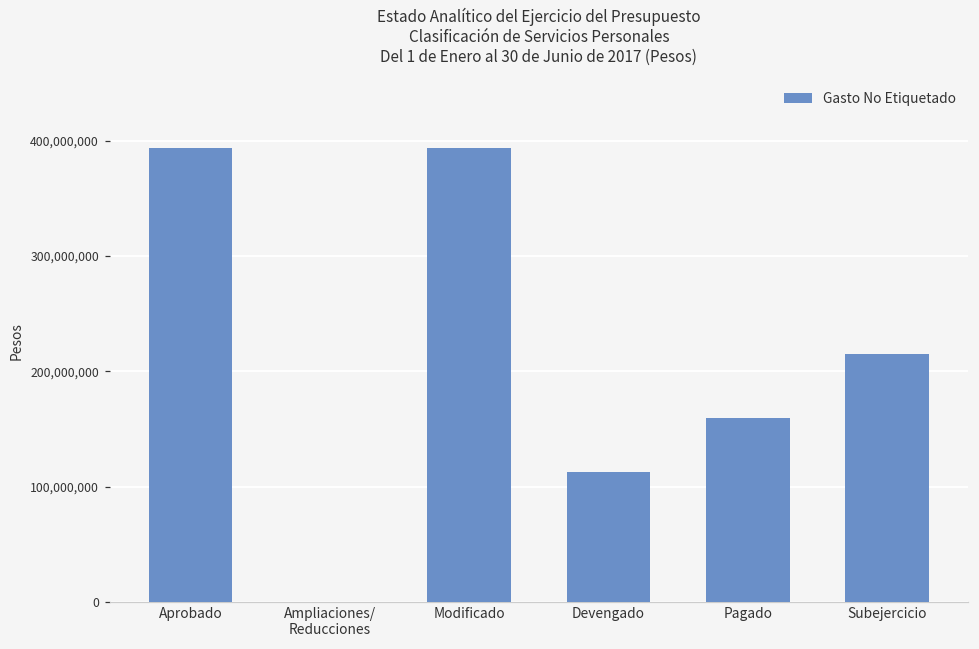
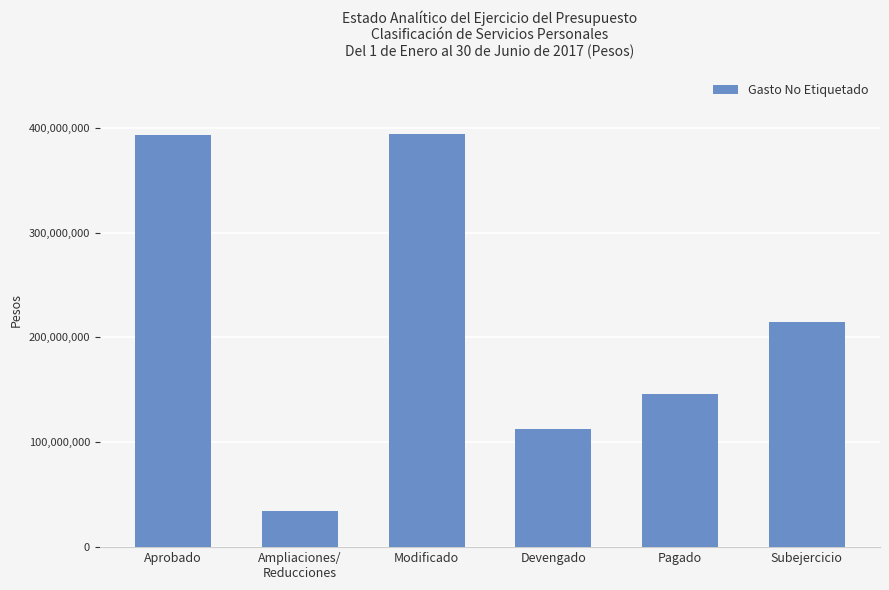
Ampliaciones/ Reducciones: 0 -> 35,000,000
Pagado: 159,000,000 -> 146,000,000
